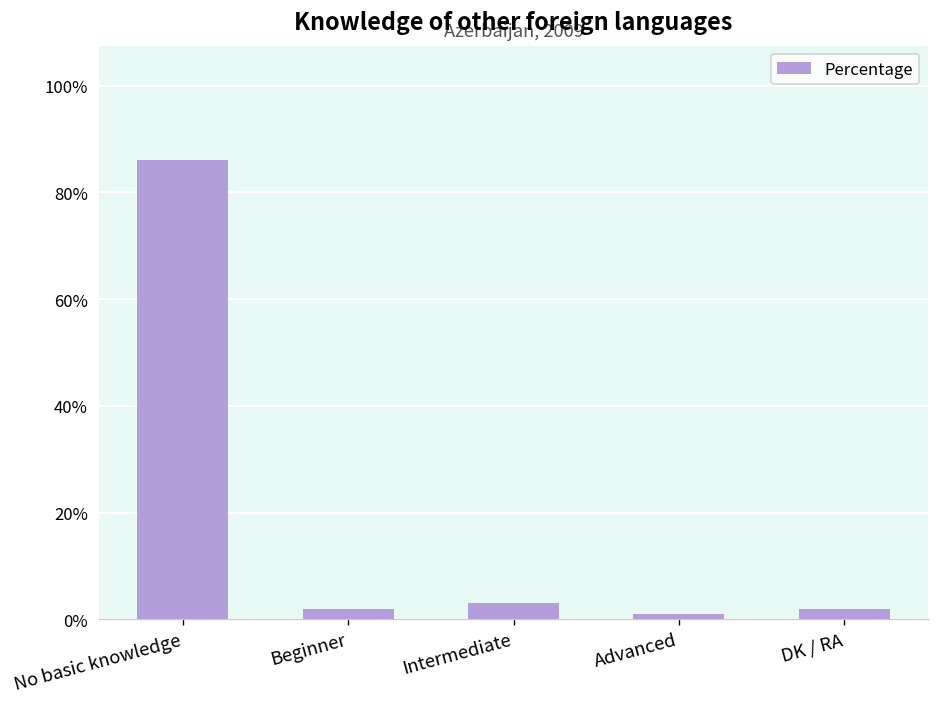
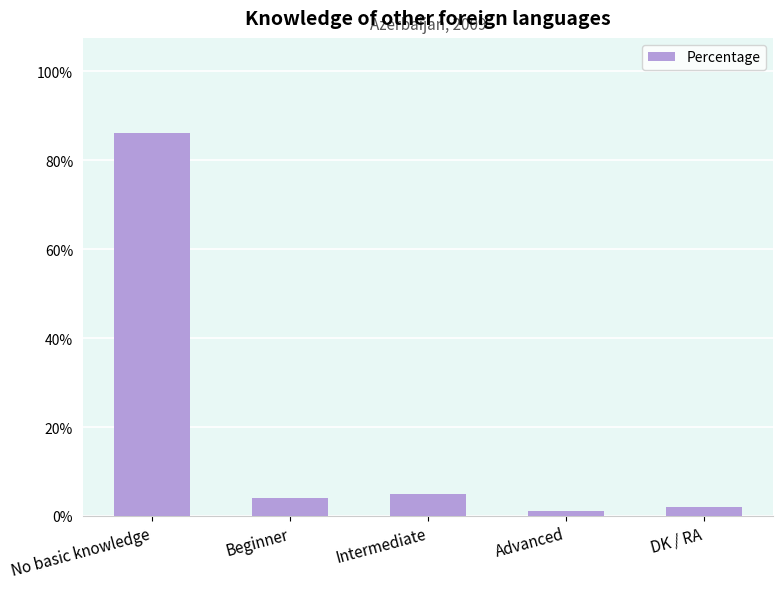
Beginner: 2% -> 4%
Intermediate: 3% -> 5%
